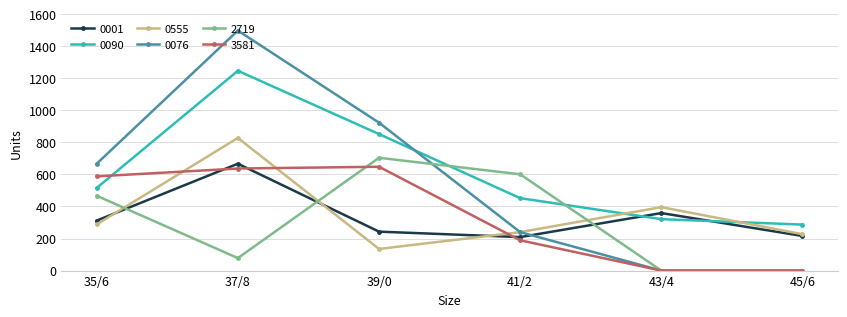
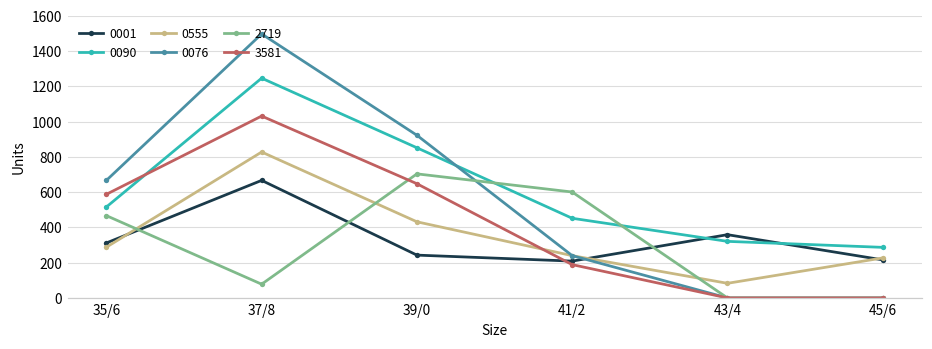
3581, 37/8: 640 -> 1030
0555, 39/0: 140 -> 430
0555, 43/4: 400 -> 80
